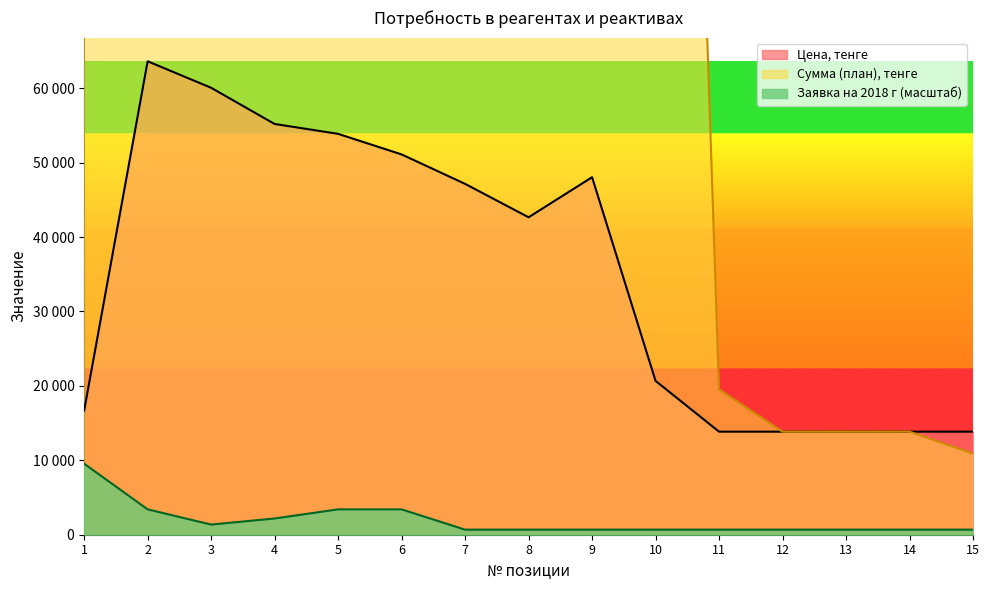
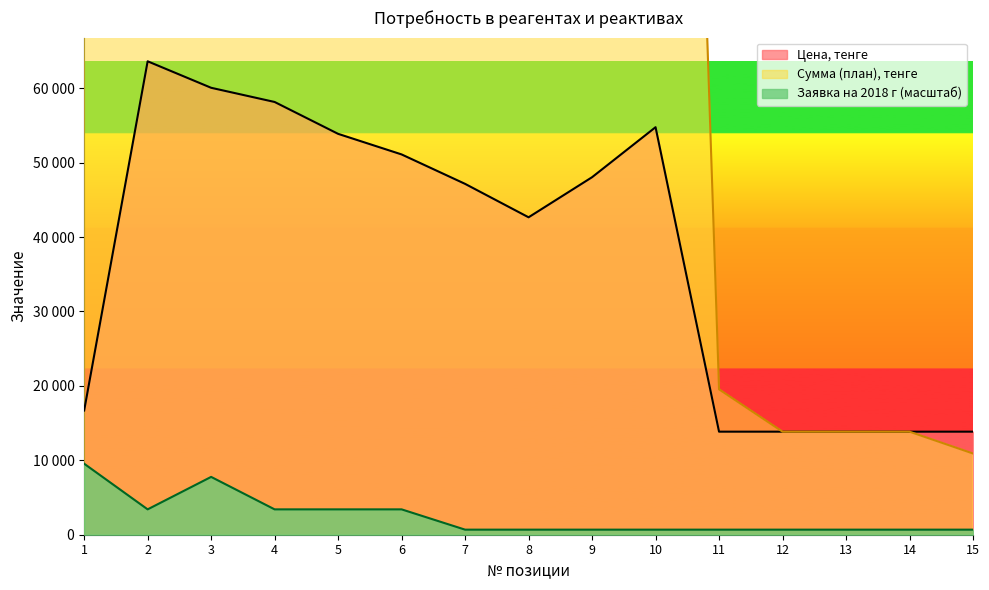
Заявка на 2018 г (масштаб), 3: 1000 -> 8000
Цена, тенге, 4: 55000 -> 58000
Заявка на 2018 г (масштаб), 4: 2000 -> 3000
Цена, тенге, 10: 21000 -> 55000
